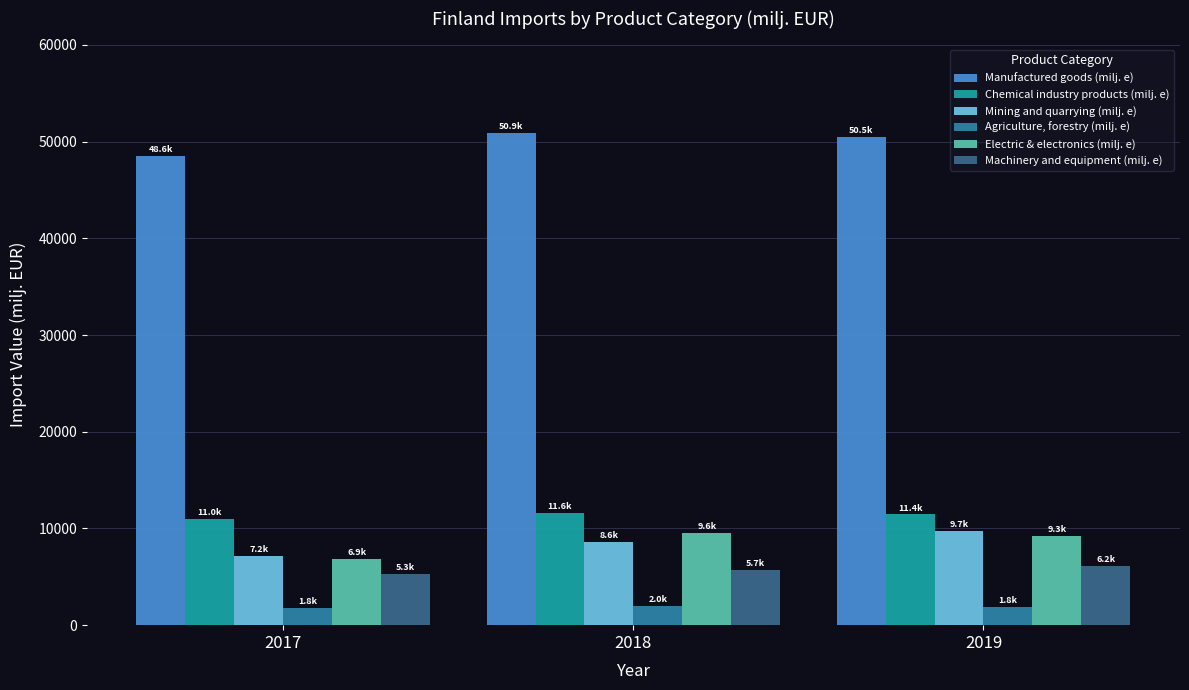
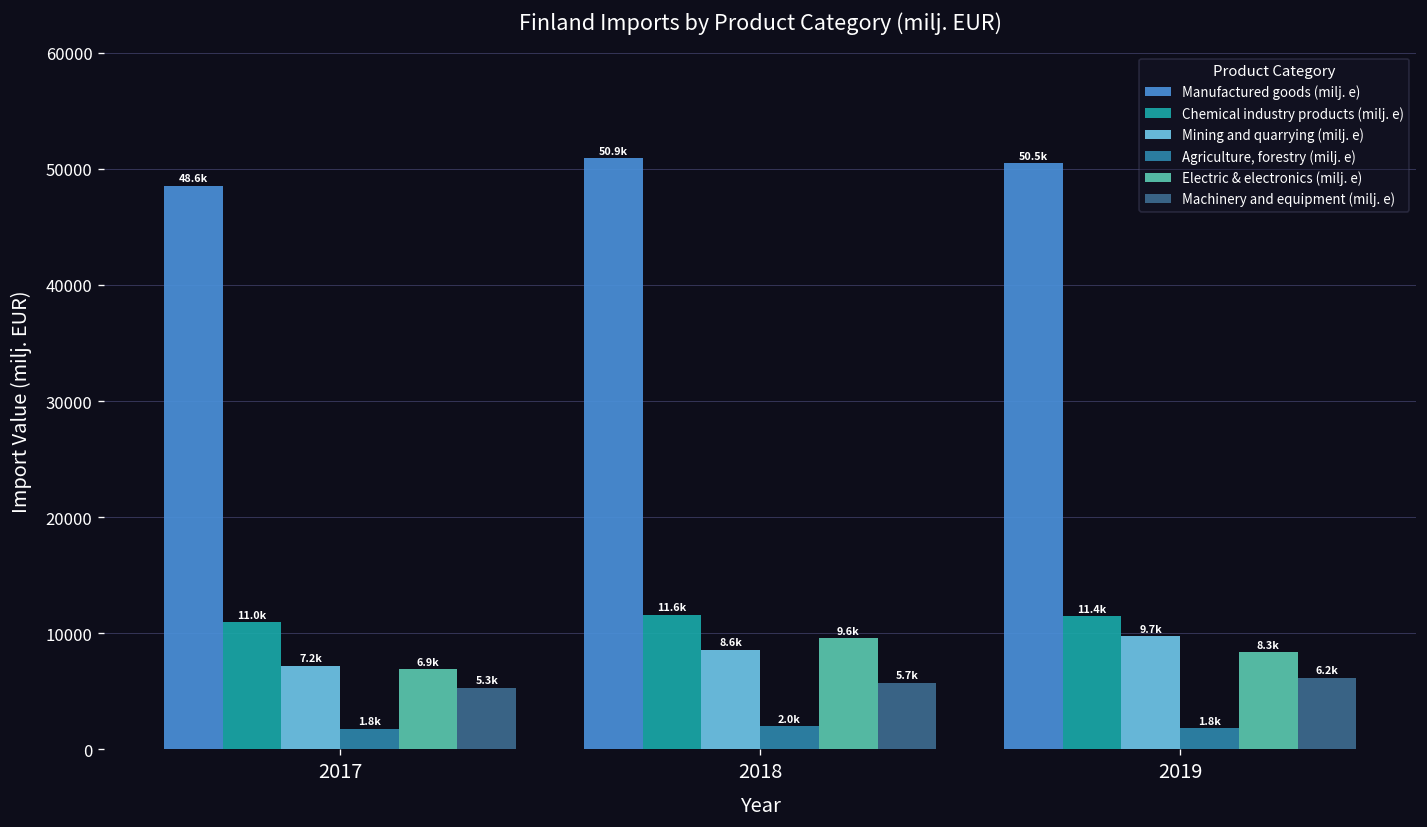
Electric & electronics (milj. e), 2019: 9.3k -> 8.3k
